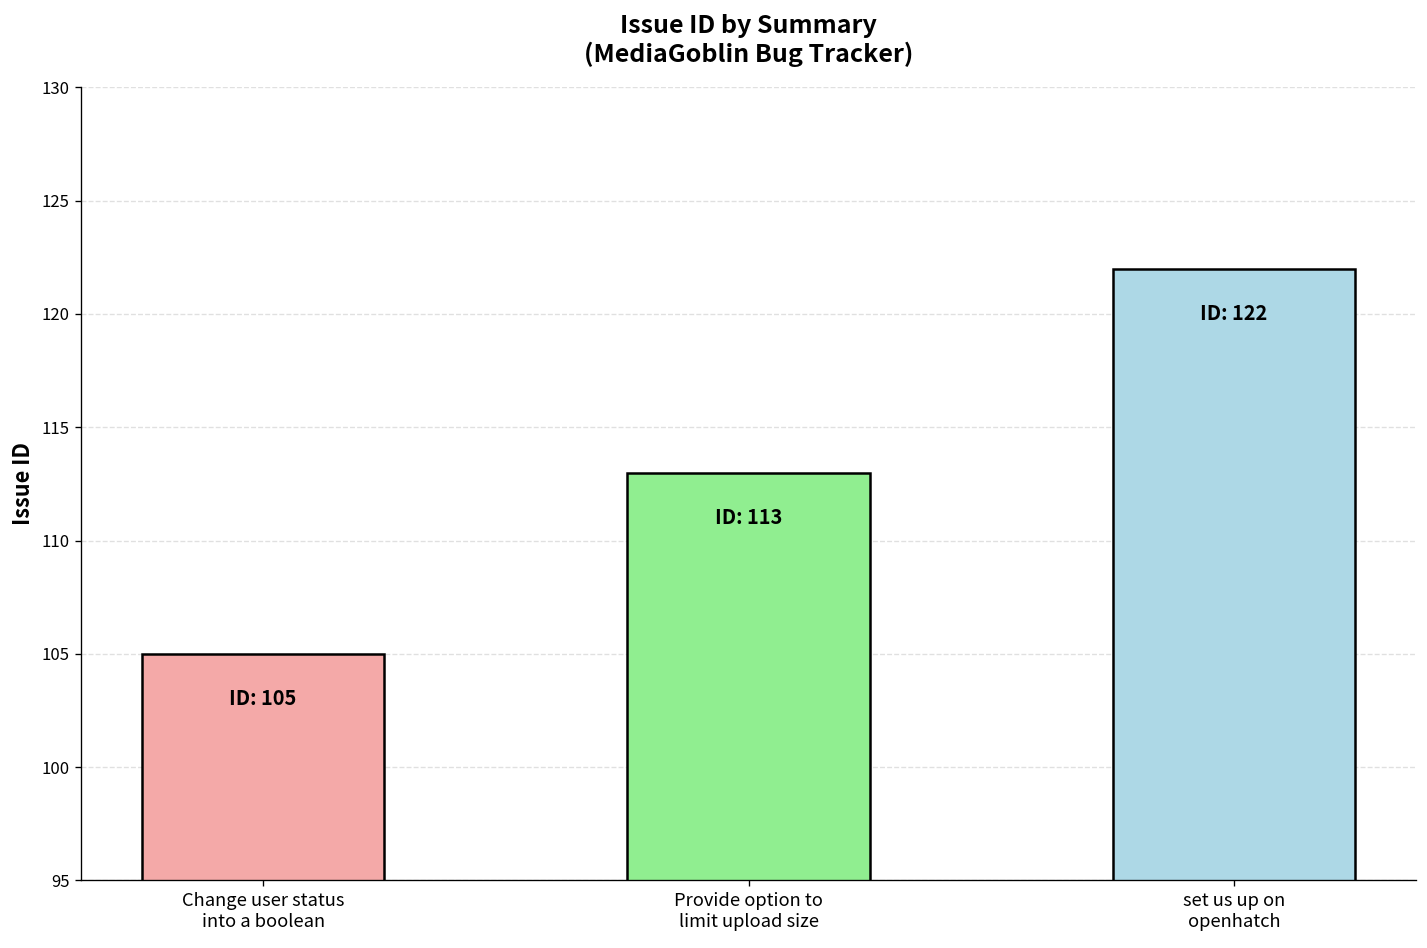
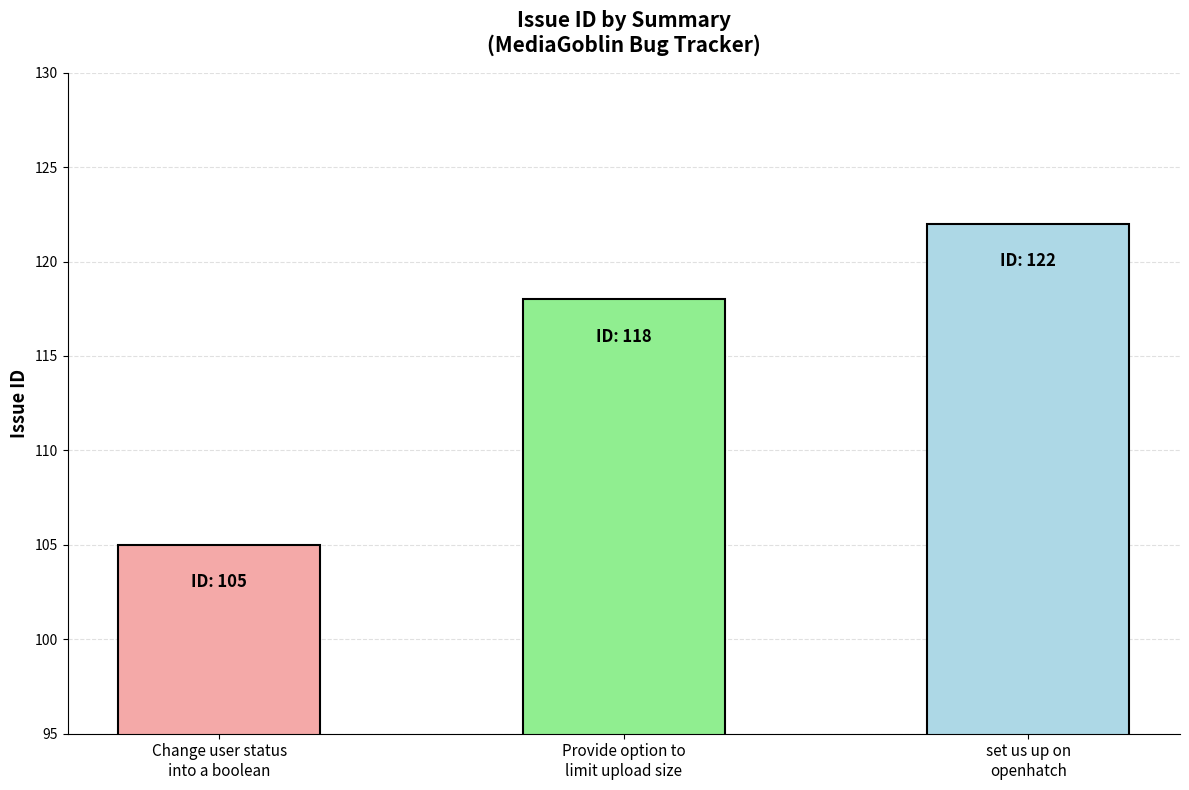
Provide option to limit upload size: 113 -> 118
